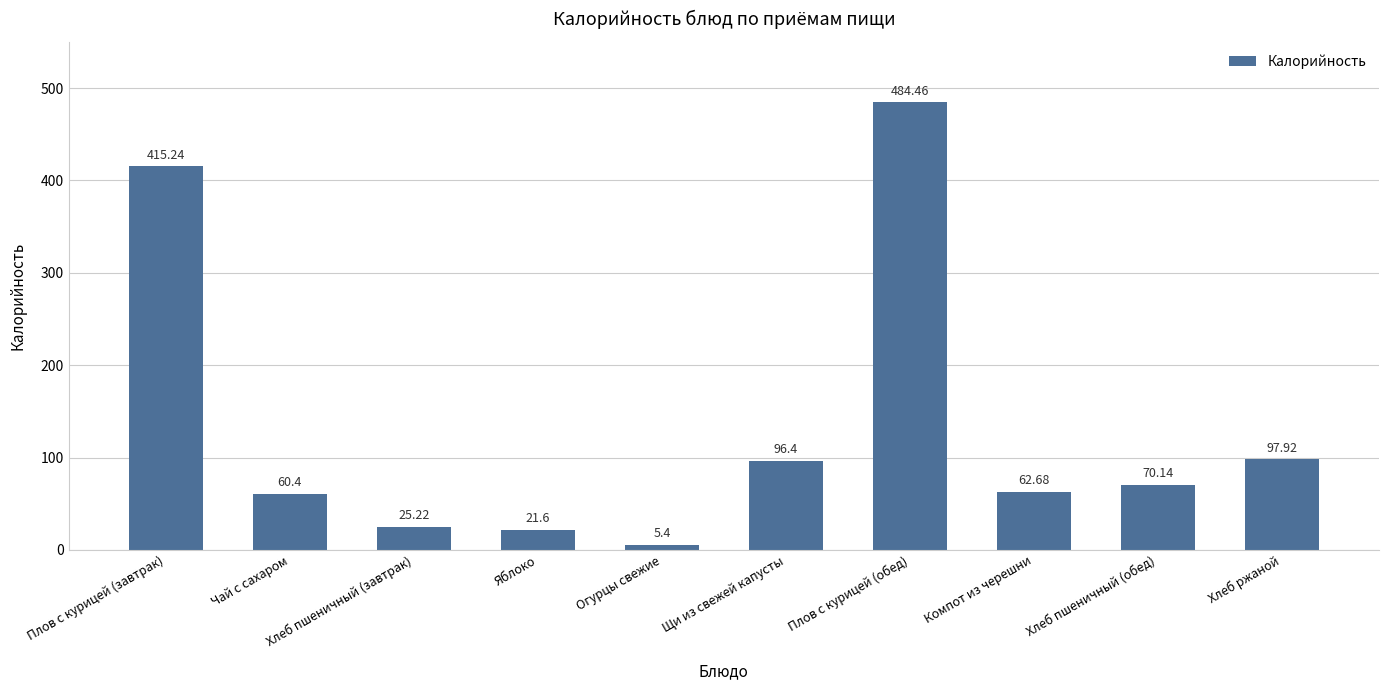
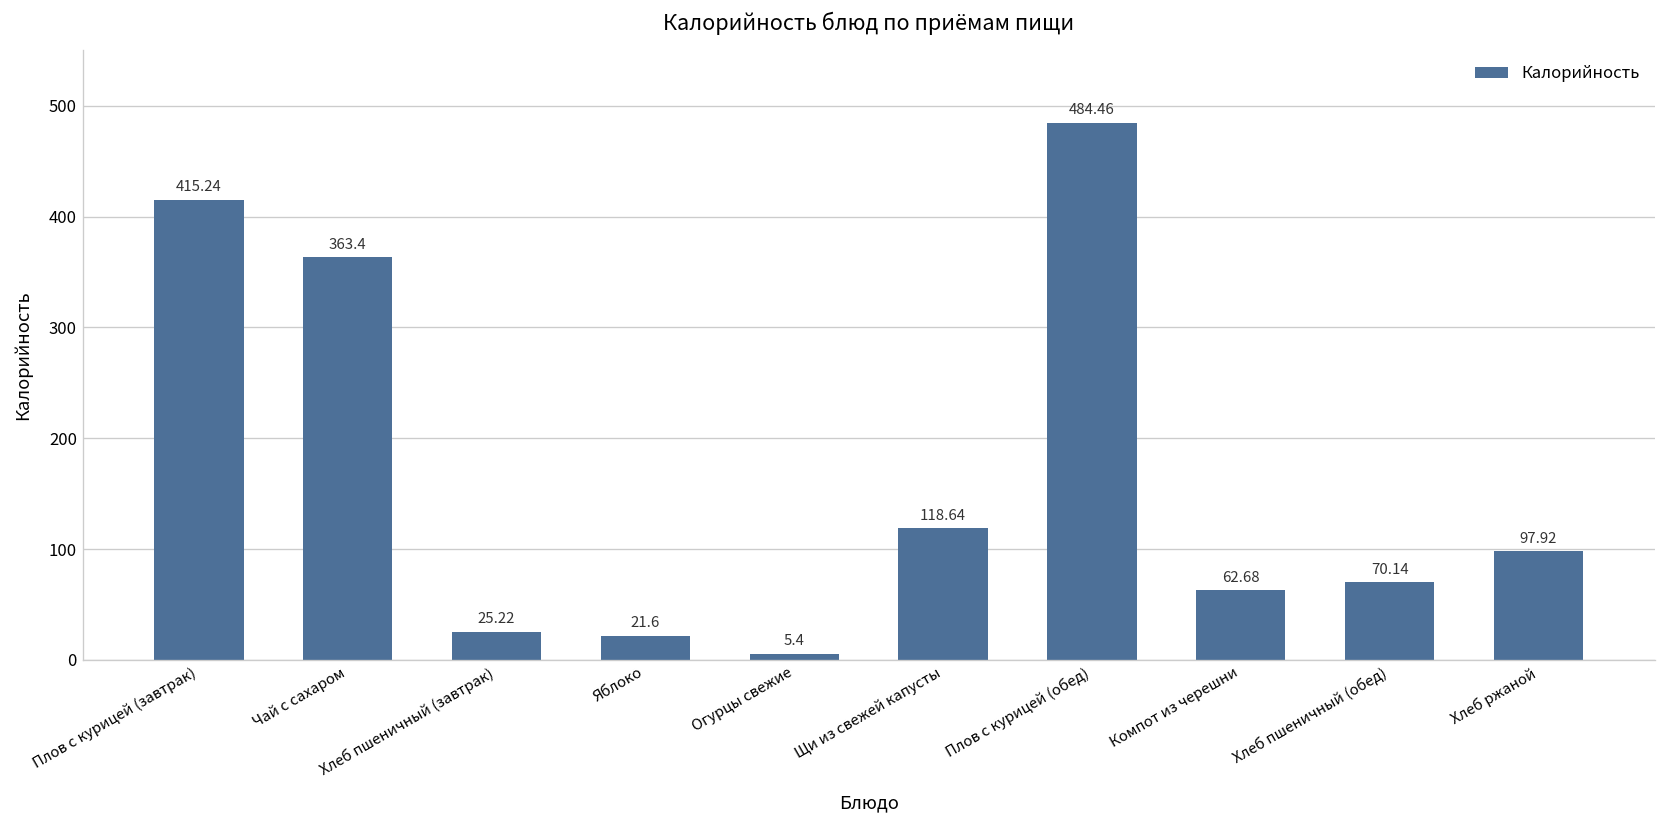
Чай с сахаром: 60.4 -> 363.4
Щи из свежей капусты: 96.4 -> 118.64
